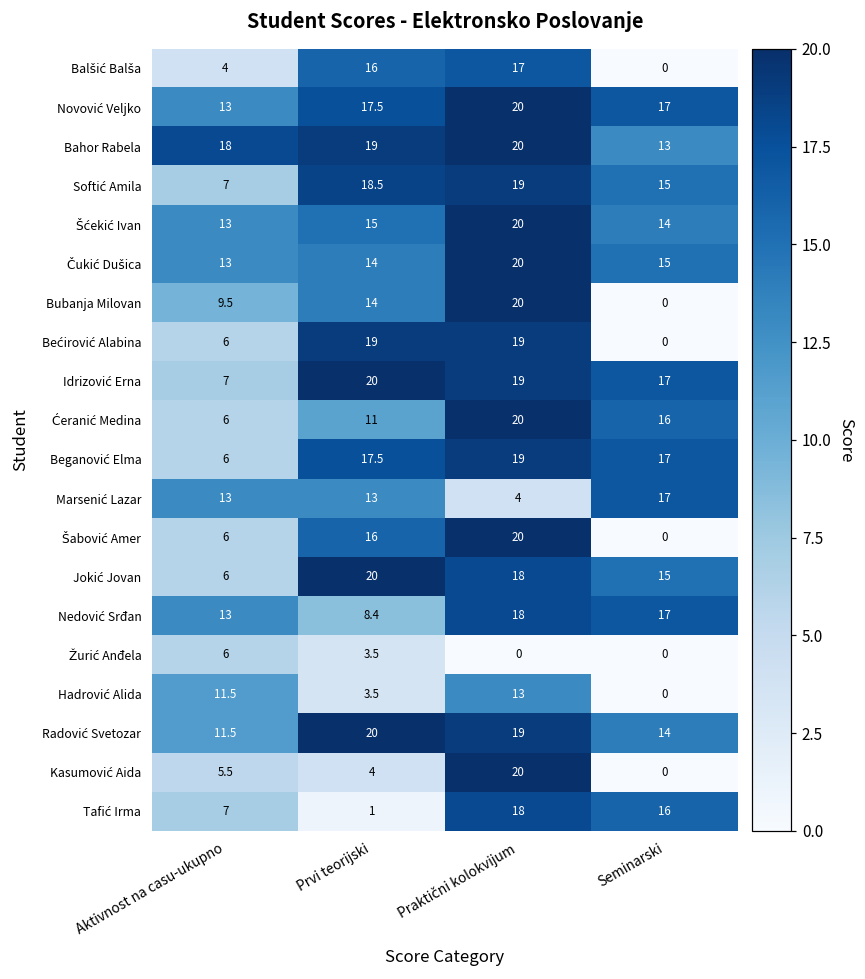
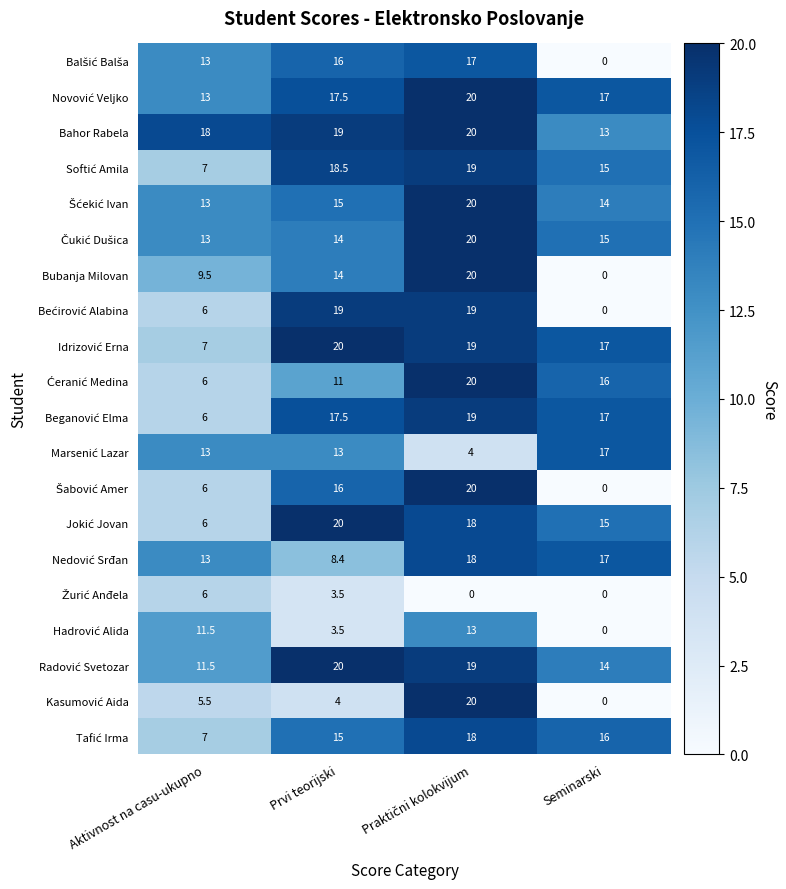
Balšić Balša, Aktivnost na casu-ukupno: 4 -> 13
Tafić Irma, Prvi teorijski: 1 -> 15
